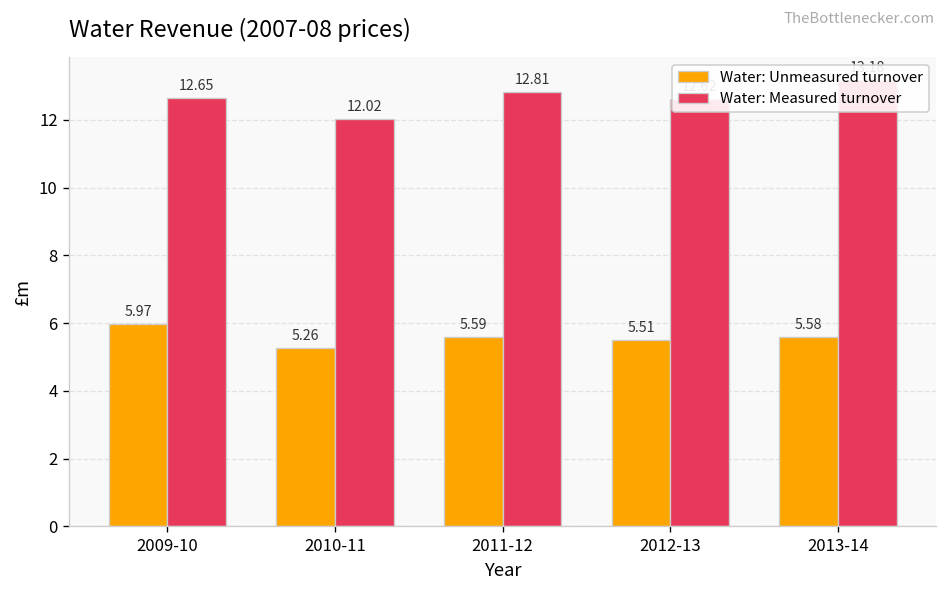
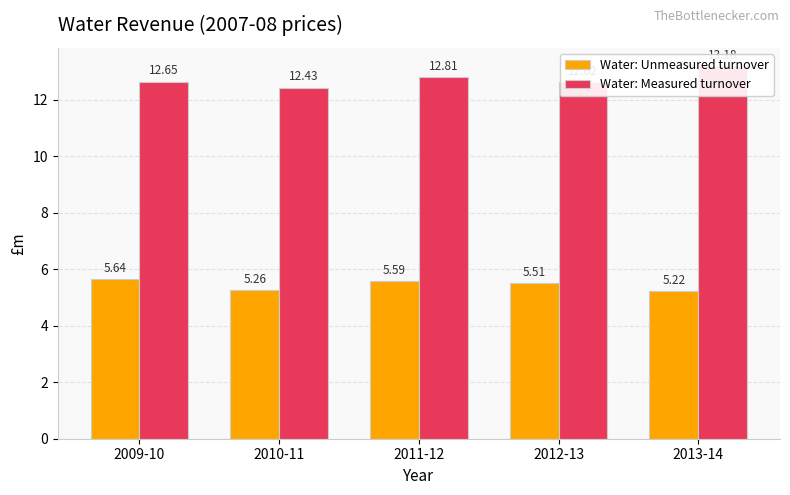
Water: Unmeasured turnover, 2009-10: 5.97 -> 5.64
Water: Measured turnover, 2010-11: 12.02 -> 12.43
Water: Unmeasured turnover, 2013-14: 5.58 -> 5.22
